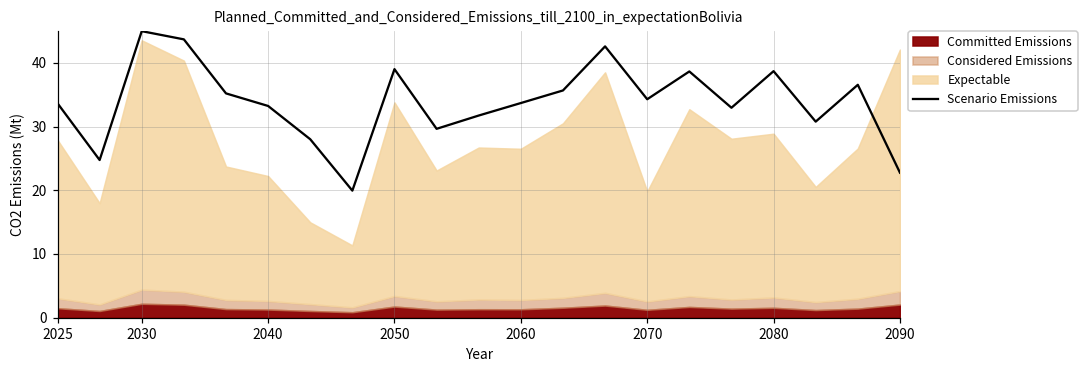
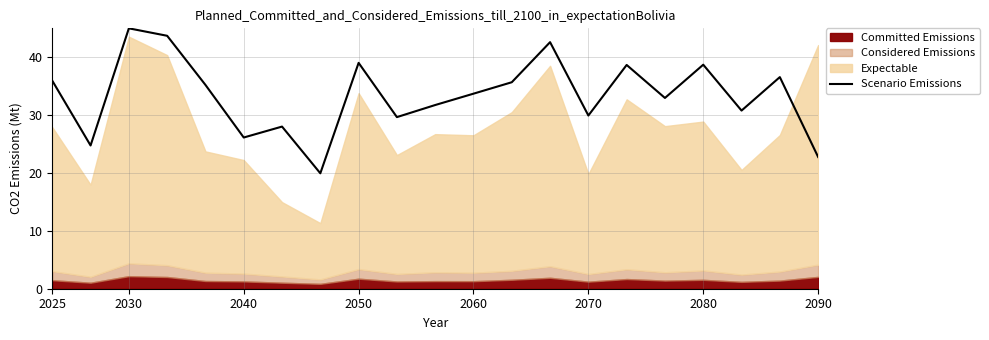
Scenario Emissions, 2025: 34 -> 36
Scenario Emissions, 2040: 33 -> 26
Scenario Emissions, 2070: 34 -> 30
